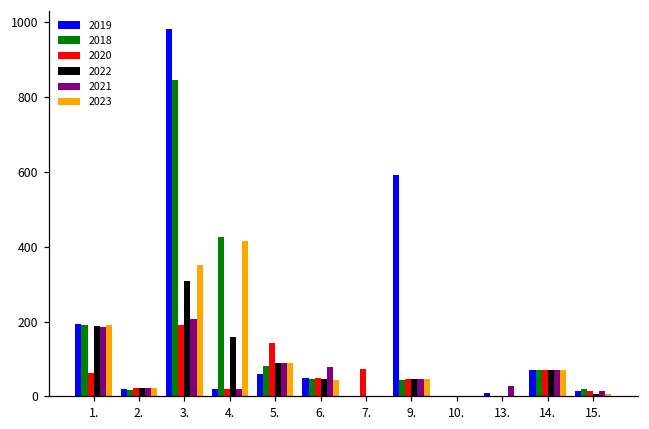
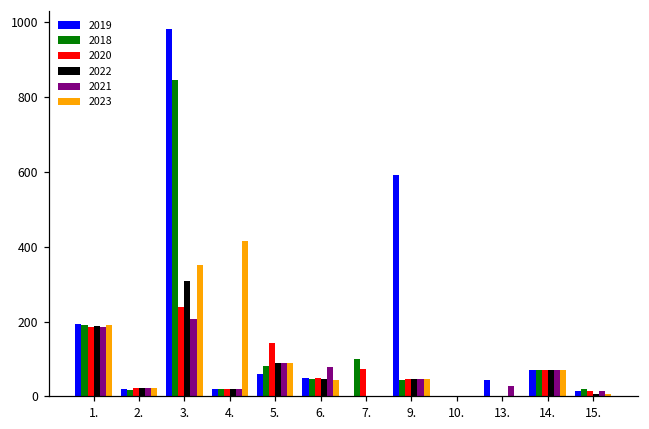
2020, 1.: 60 -> 180
2020, 3.: 190 -> 240
2018, 4.: 430 -> 20
2022, 4.: 160 -> 20
2018, 7.: 0 -> 100
2019, 13.: 10 -> 40
